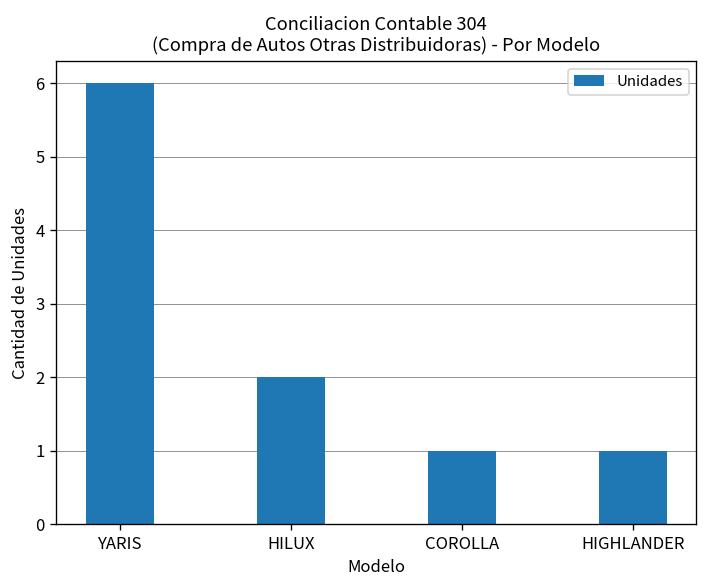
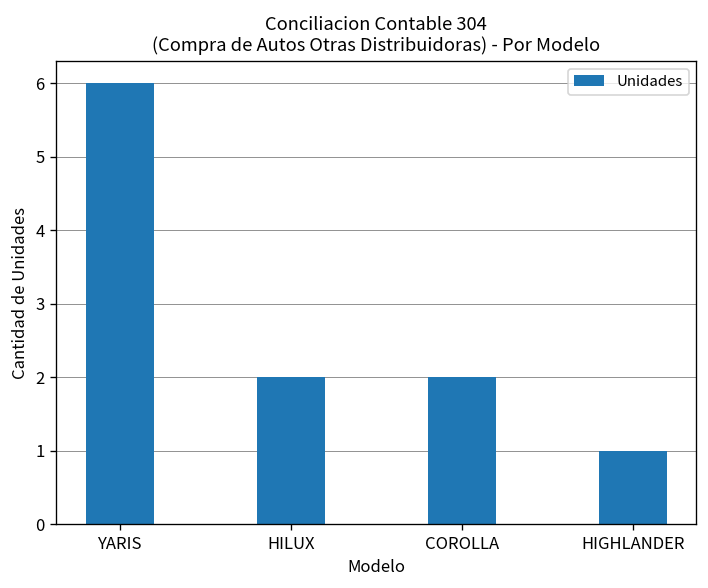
COROLLA: 1 -> 2
